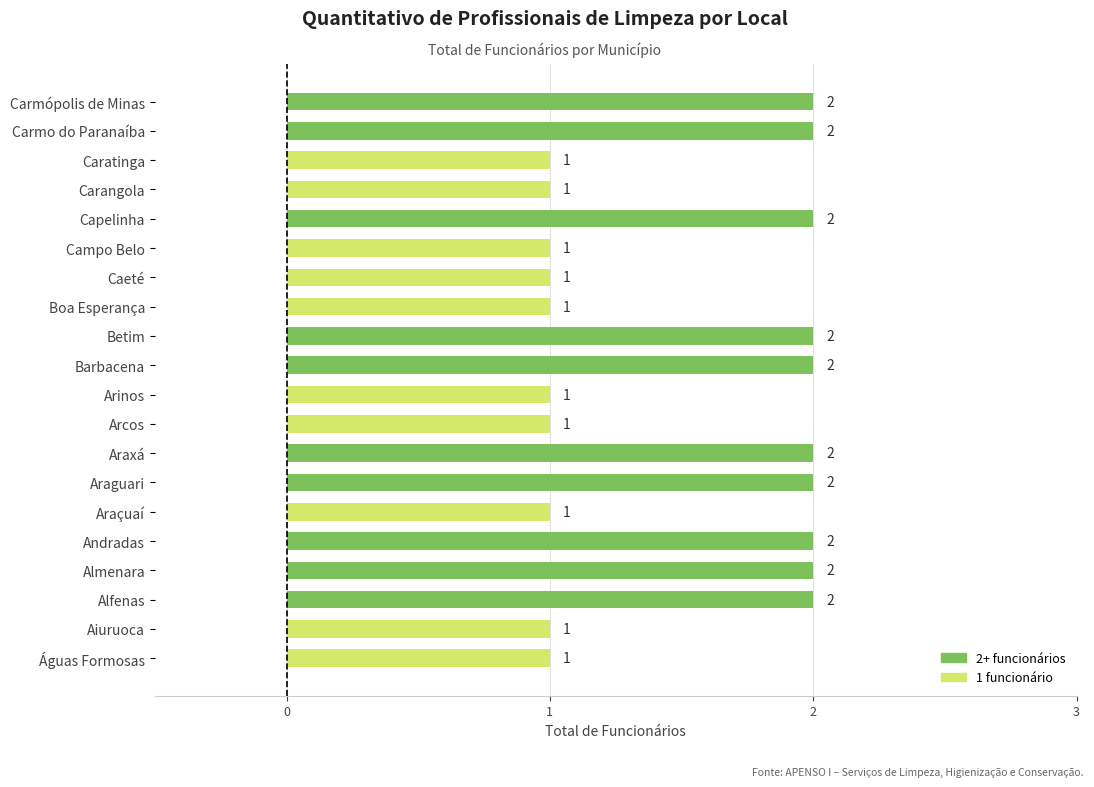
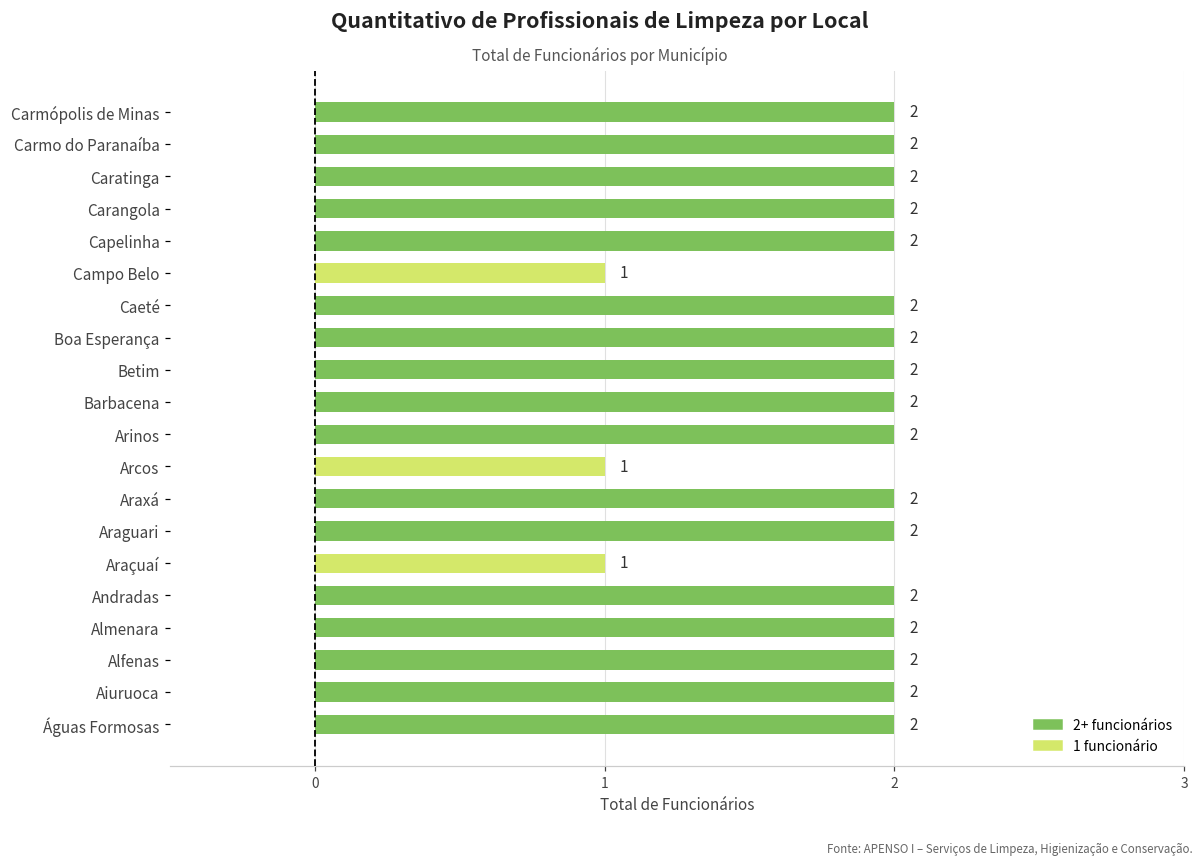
Caratinga: 1 -> 2
Carangola: 1 -> 2
Caeté: 1 -> 2
Boa Esperança: 1 -> 2
Arinos: 1 -> 2
Aiuruoca: 1 -> 2
Águas Formosas: 1 -> 2
